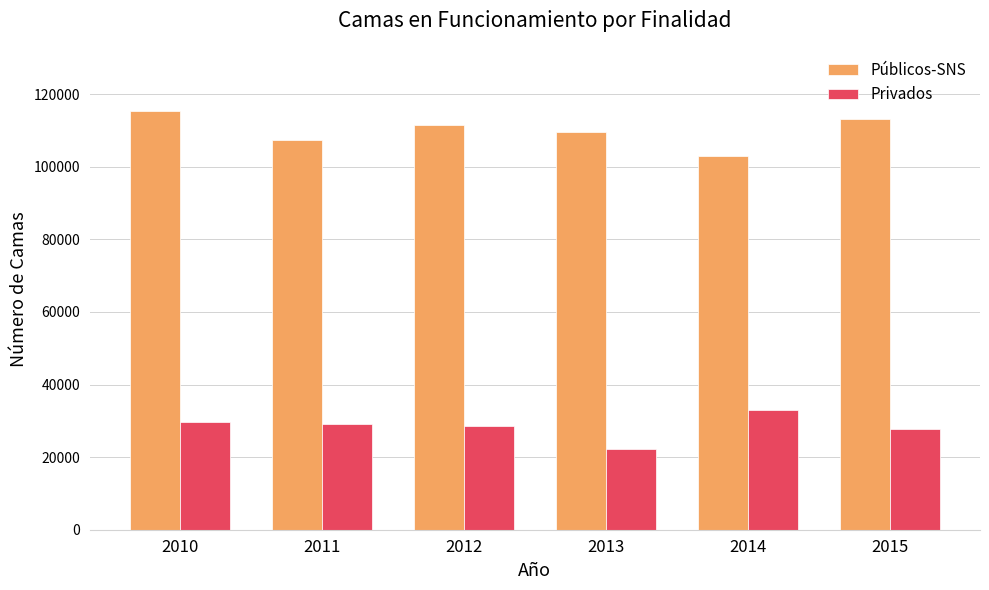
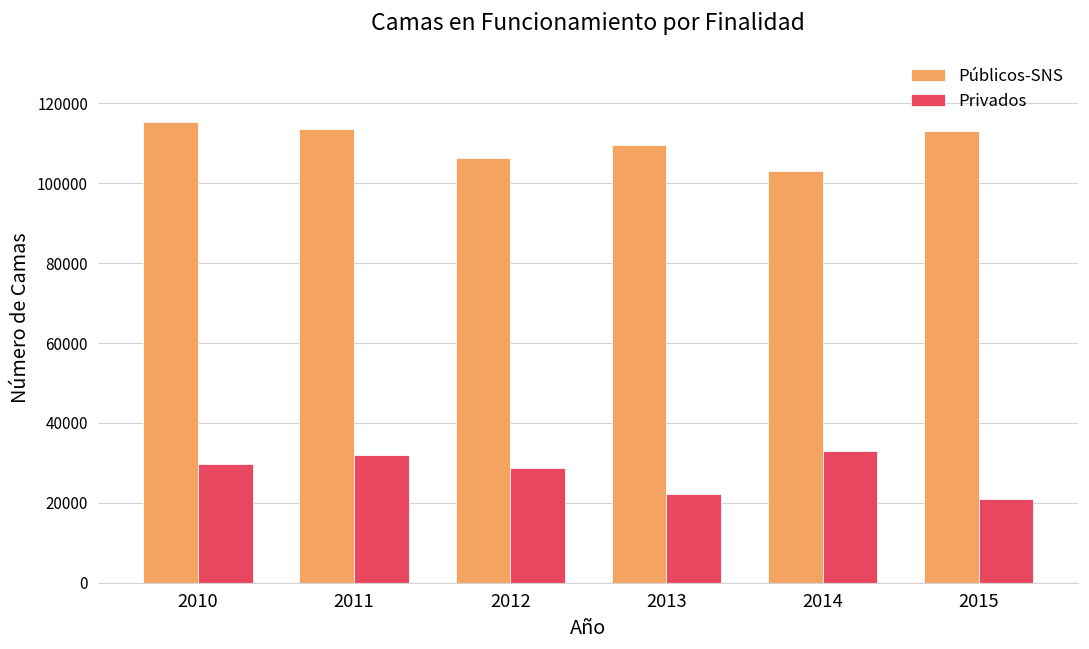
Públicos-SNS, 2011: 107000 -> 114000
Privados, 2011: 29000 -> 32000
Públicos-SNS, 2012: 111000 -> 106000
Privados, 2015: 28000 -> 21000
